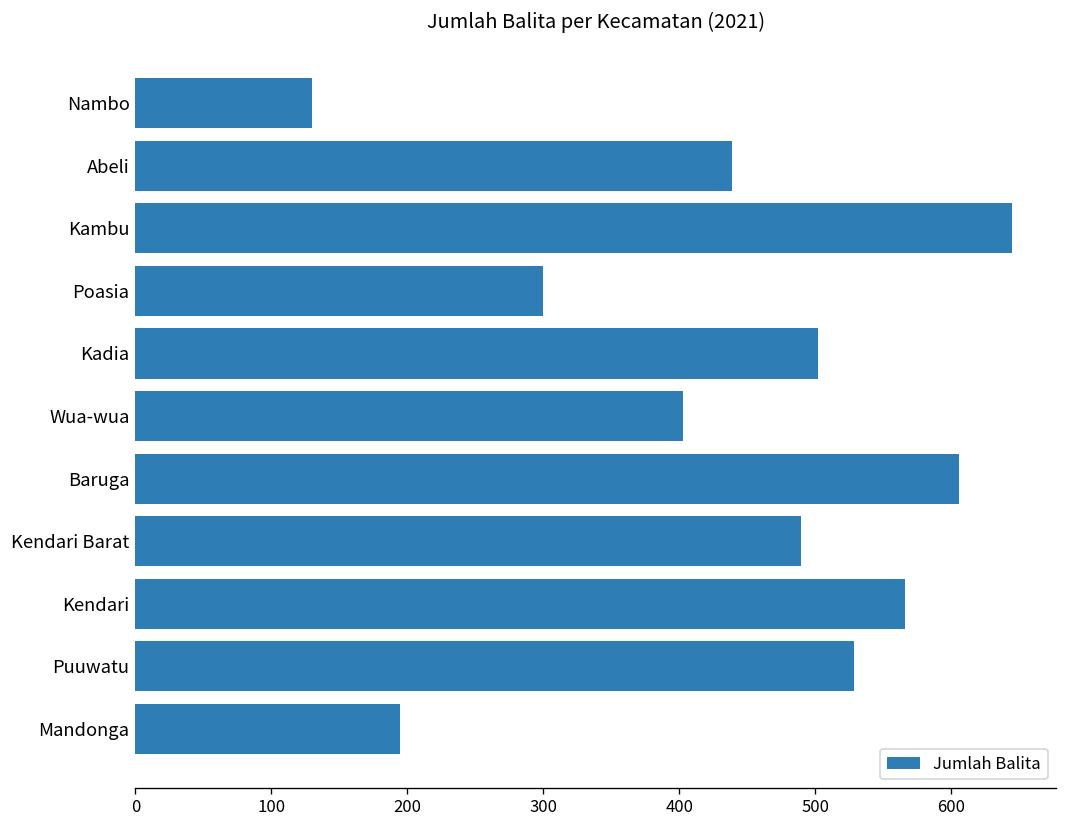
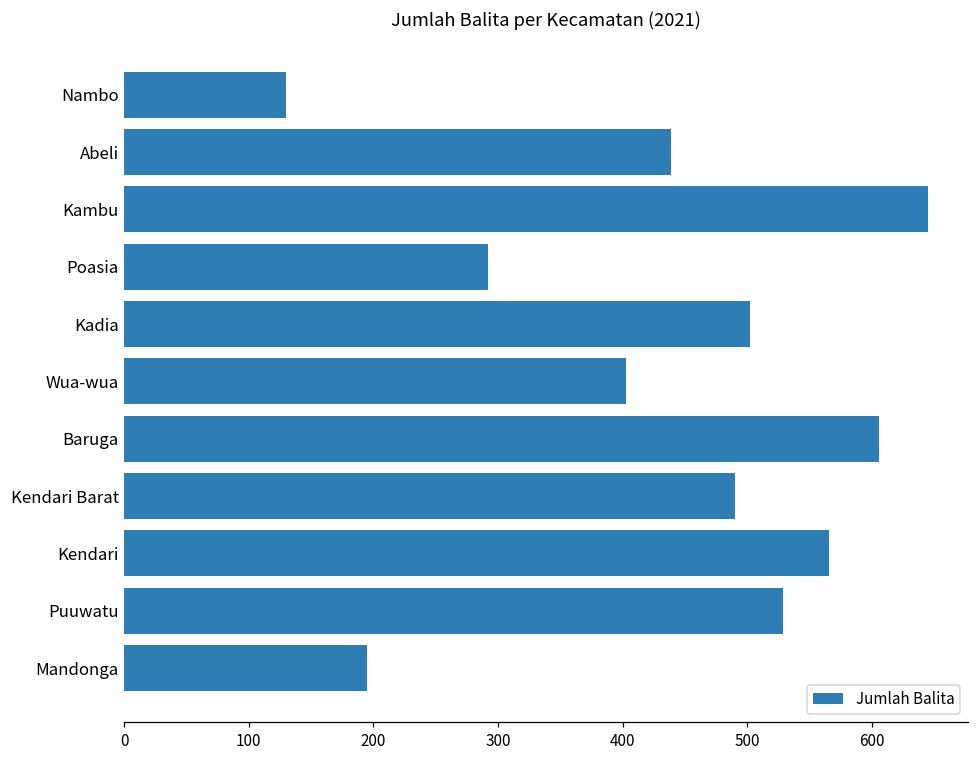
Poasia: 300 -> 292
